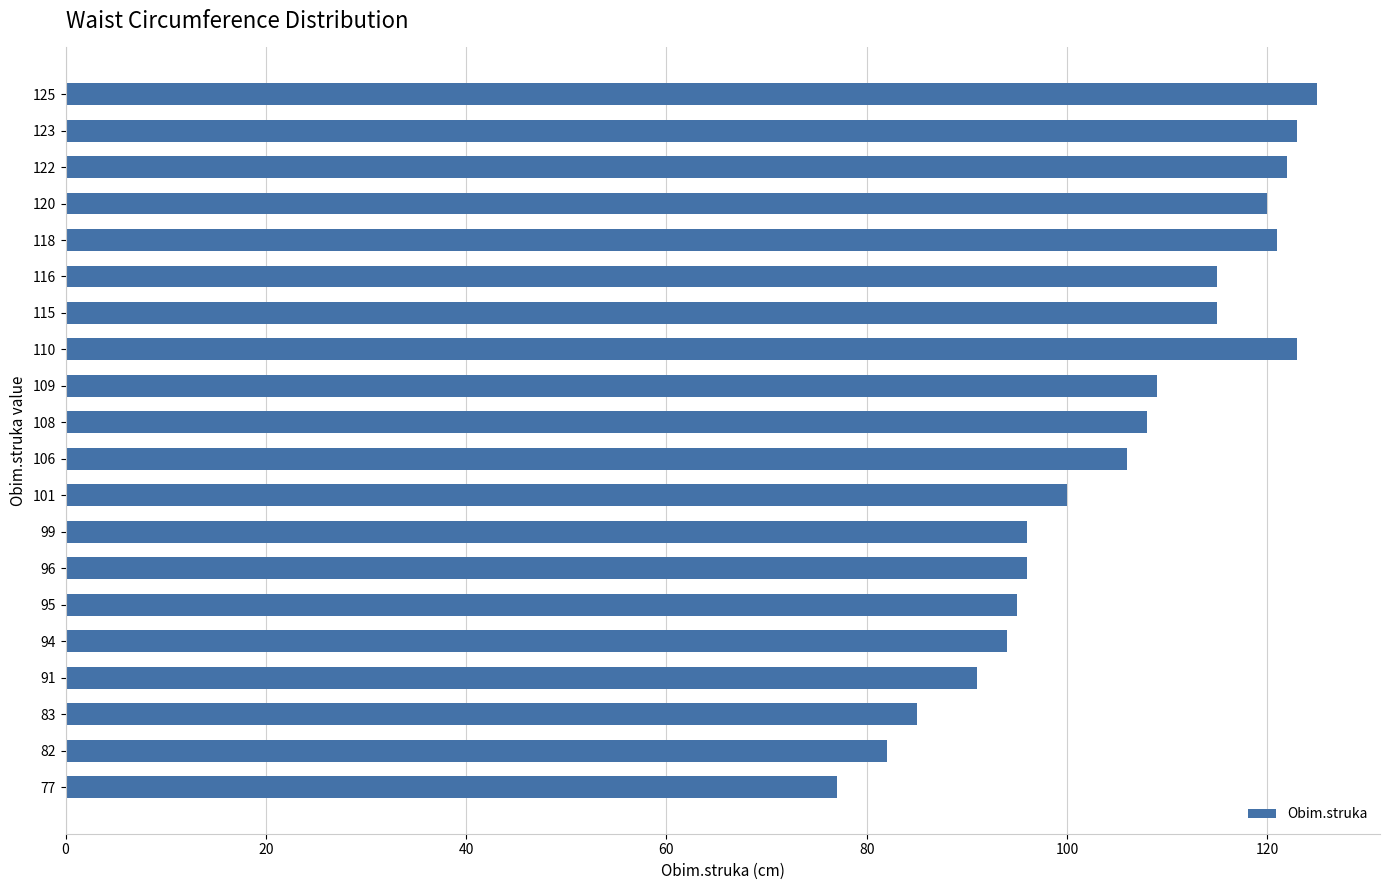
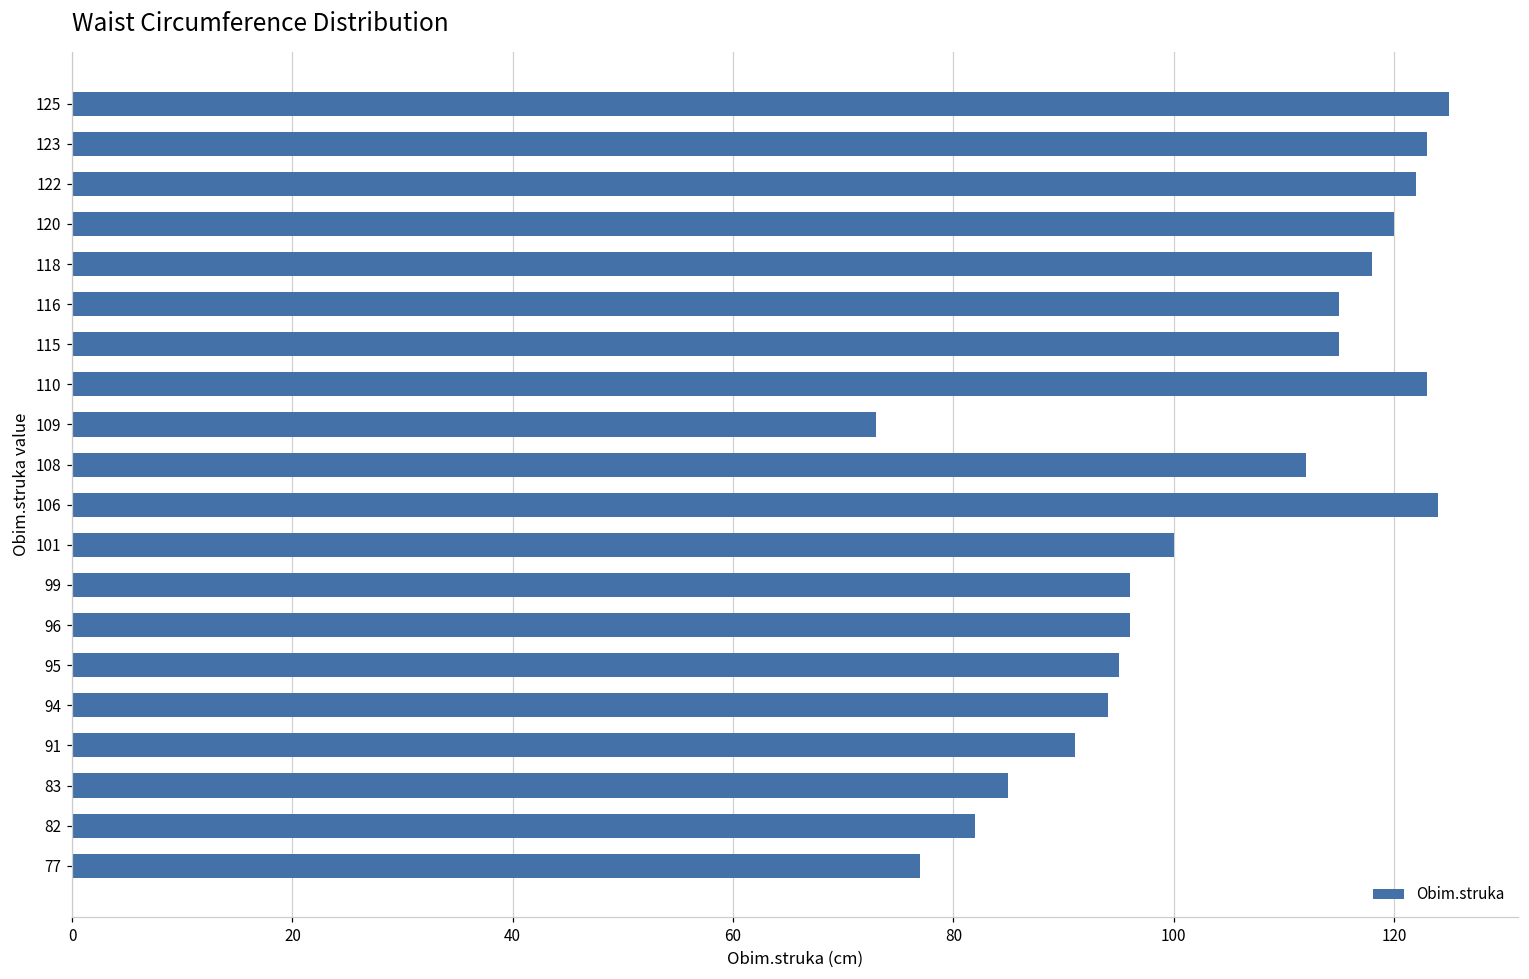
118: 121 -> 118
109: 109 -> 73
108: 108 -> 112
106: 106 -> 124
